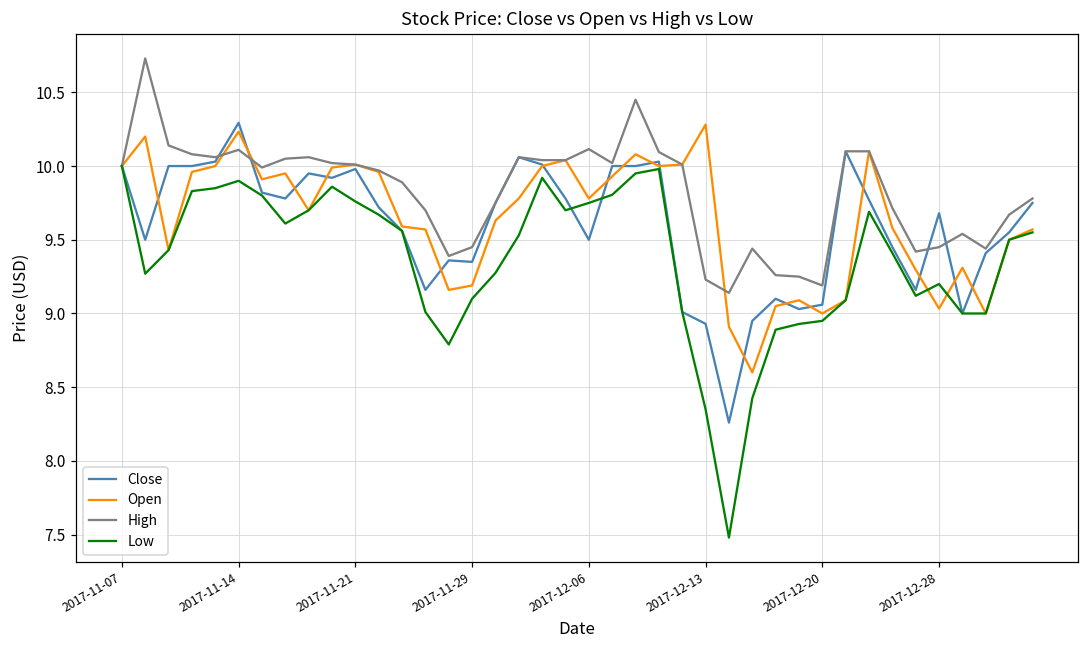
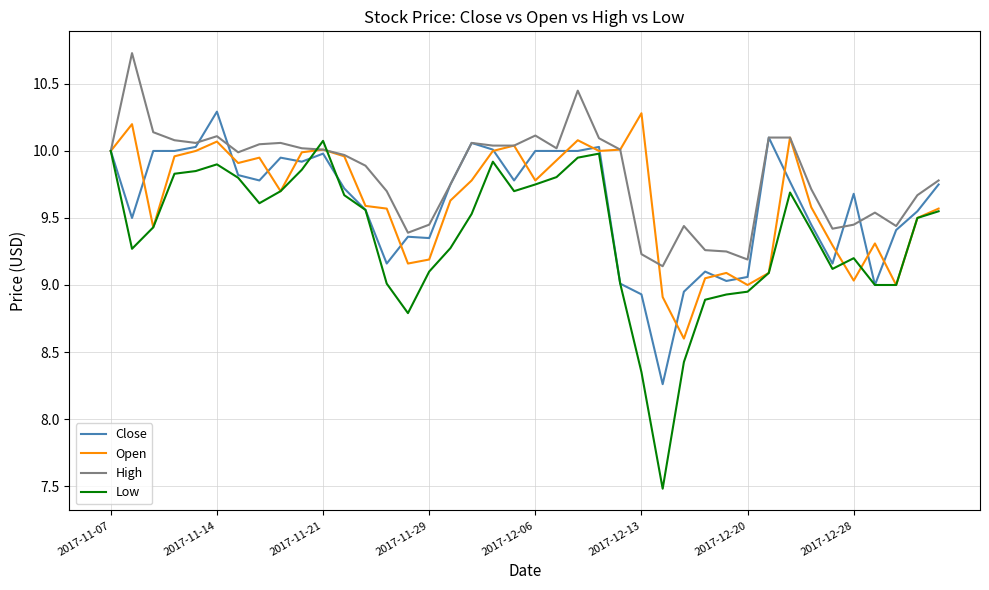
Open, 2017-11-14: 10.23 -> 10.07
Low, 2017-11-21: 9.76 -> 10.08
Close, 2017-12-06: 9.5 -> 10.0
